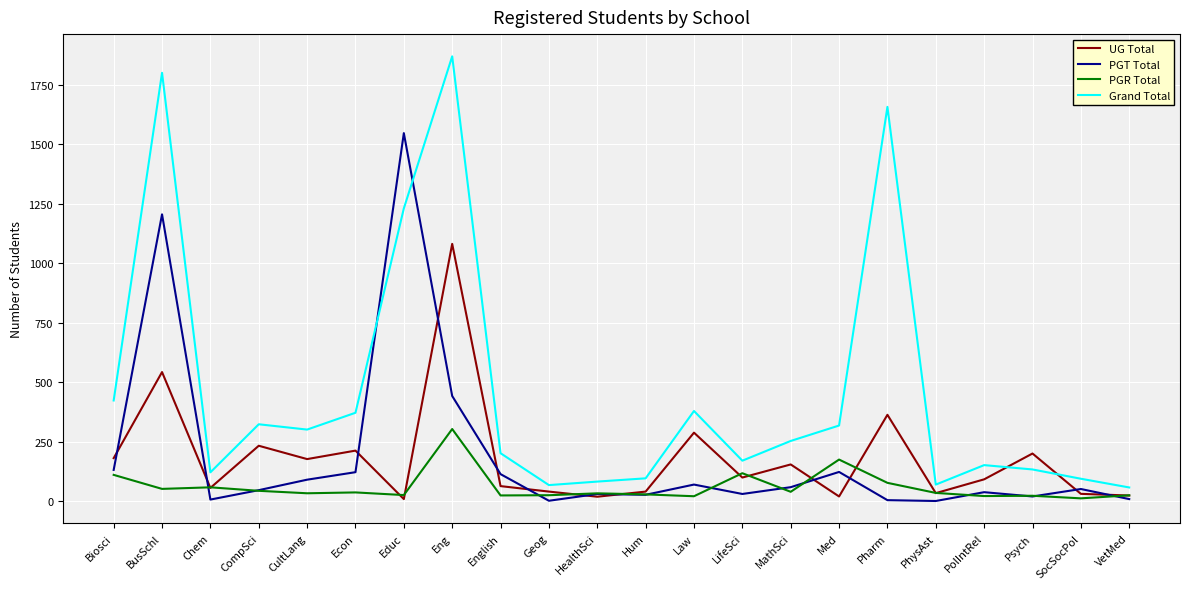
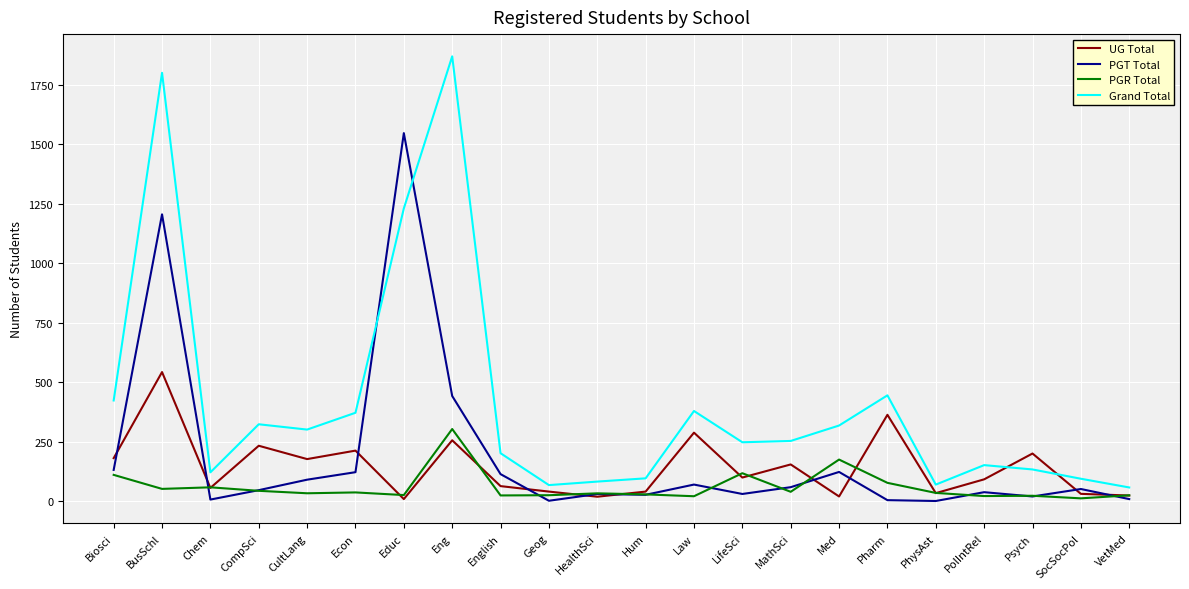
UG Total, Eng: 1080 -> 260
Grand Total, LifeSci: 170 -> 250
Grand Total, Pharm: 1660 -> 440
